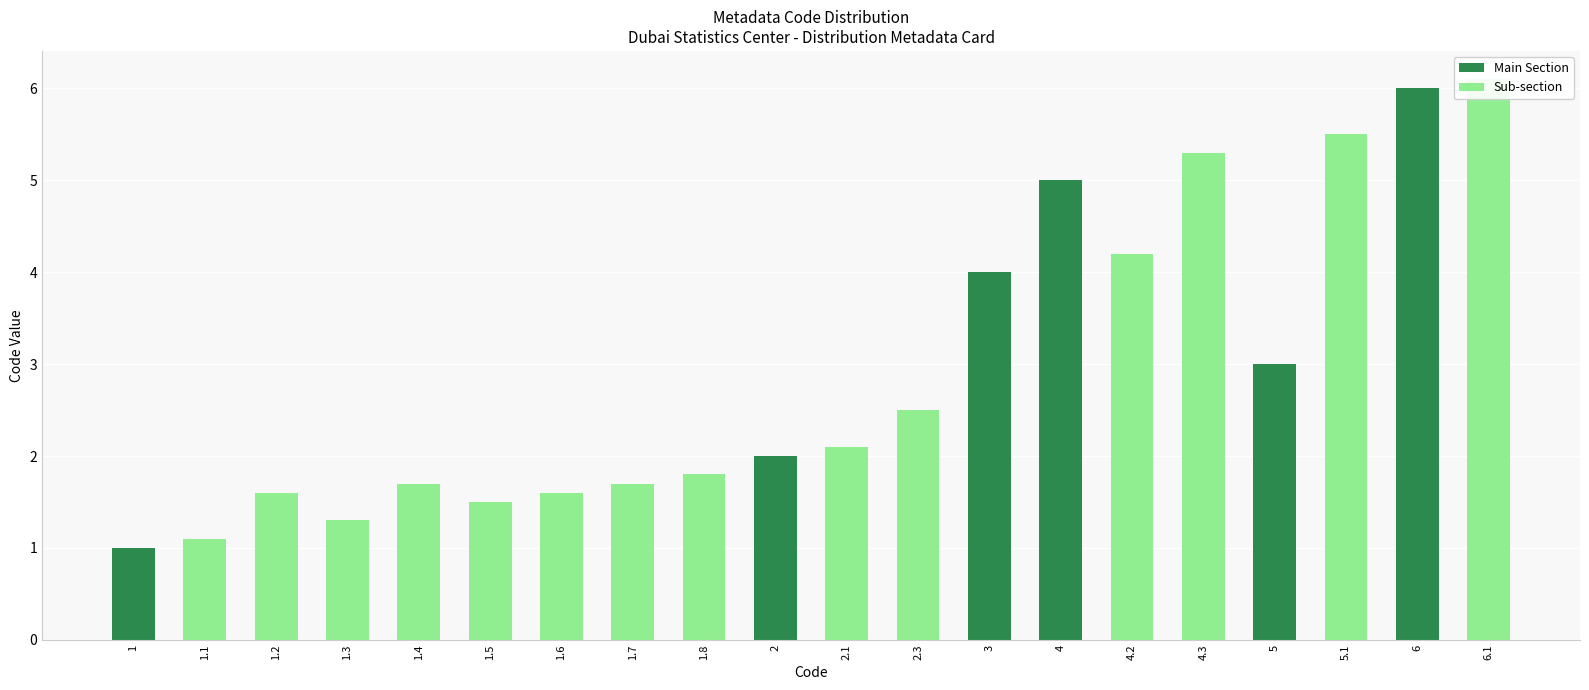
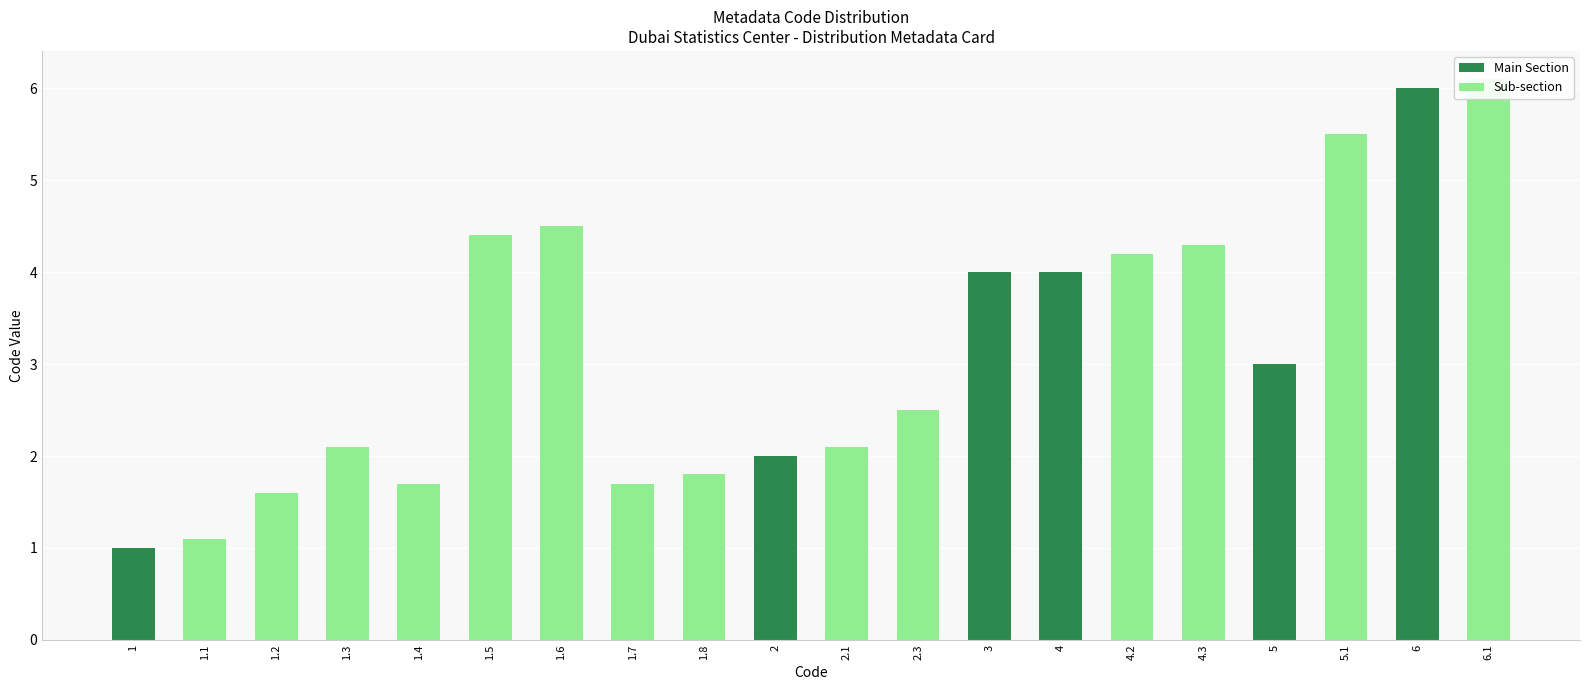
1.3: 1.3 -> 2.1
1.5: 1.5 -> 4.4
1.6: 1.6 -> 4.5
4: 5 -> 4
4.3: 5.3 -> 4.3
